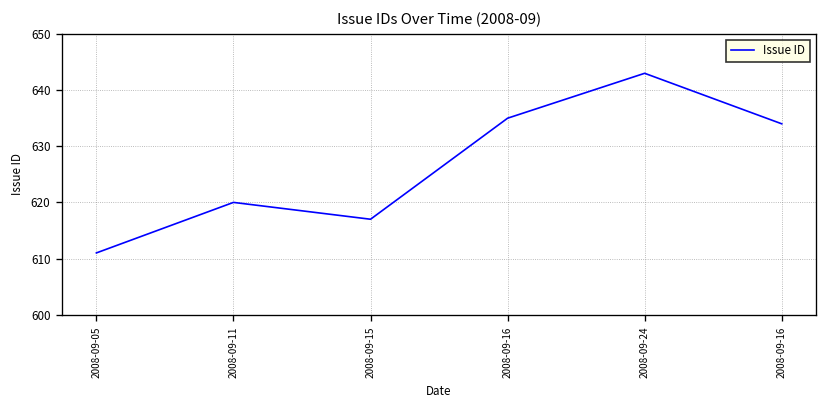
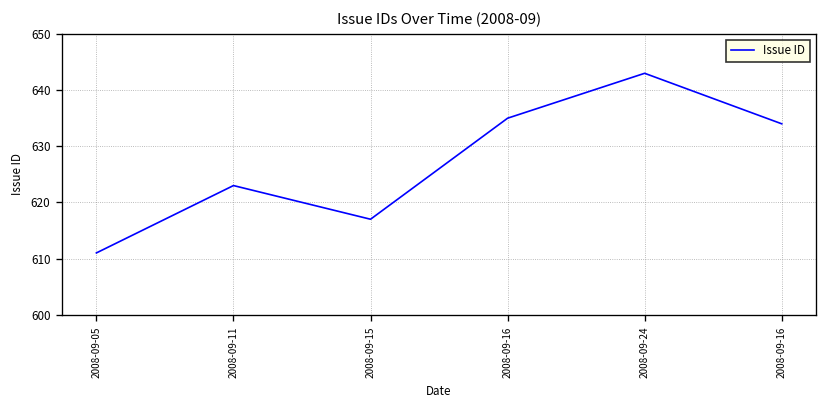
2008-09-11: 620 -> 623
